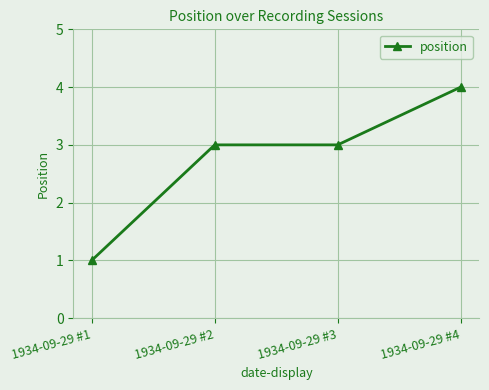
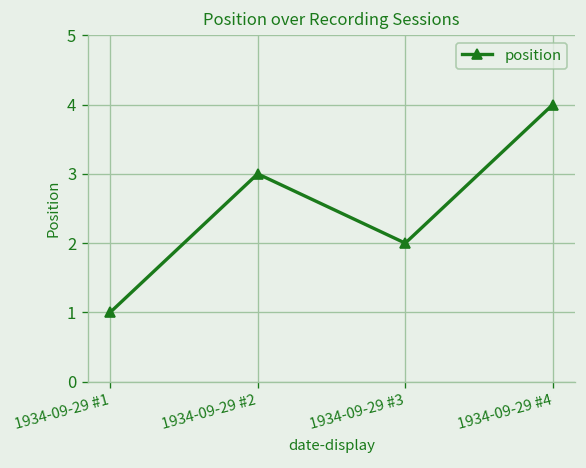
1934-09-29 #3: 3 -> 2
